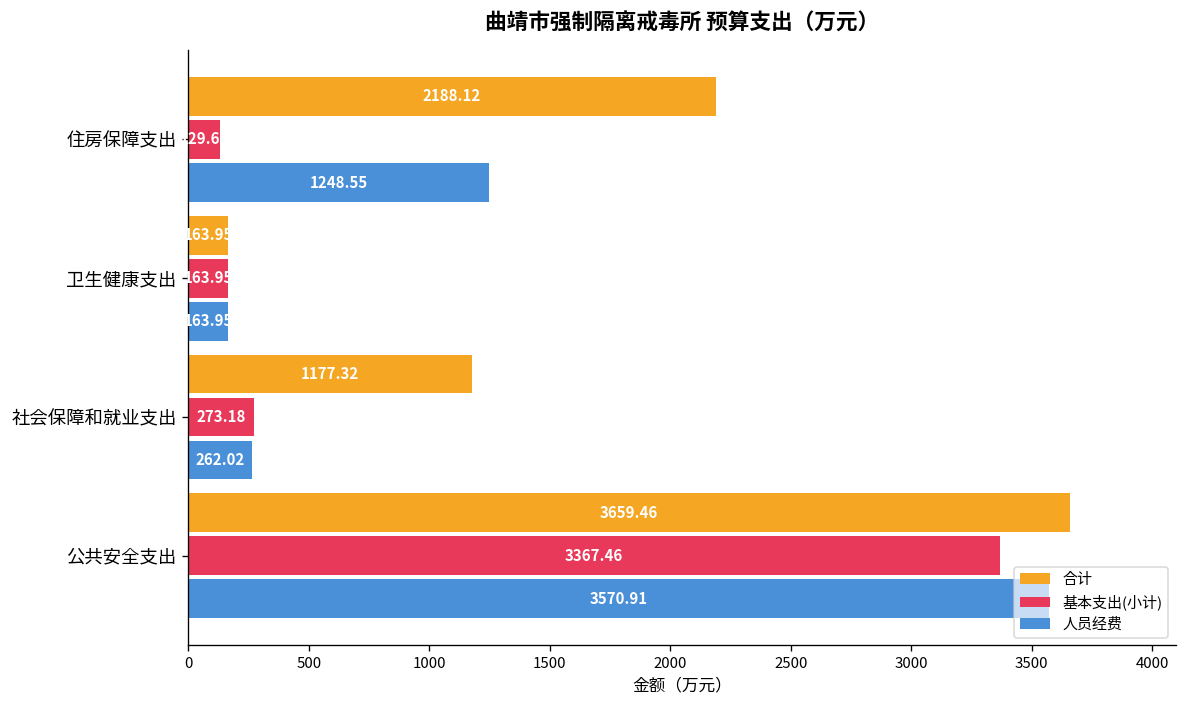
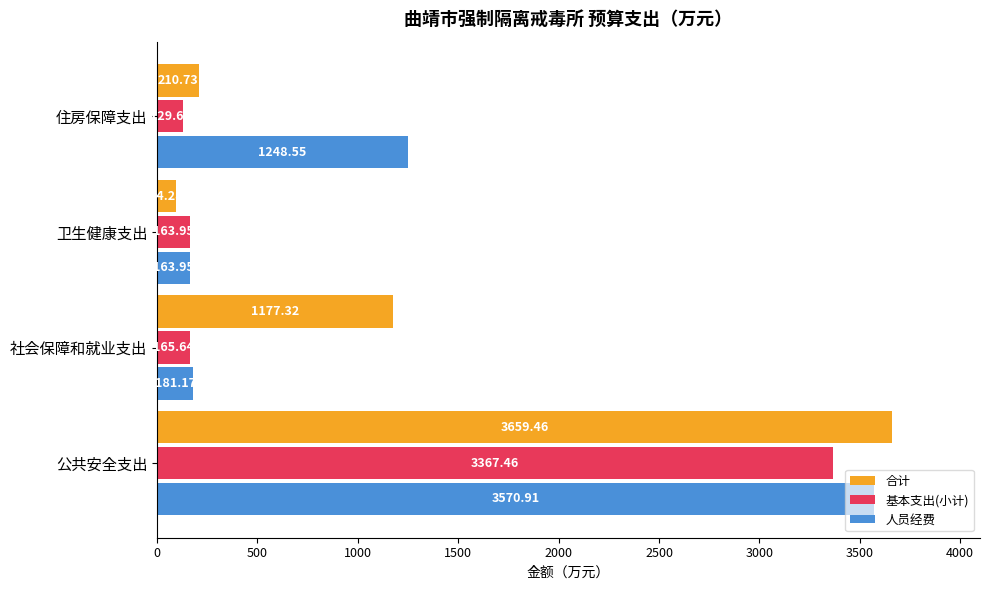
合计, 住房保障支出: 2188.12 -> 210.73
合计, 卫生健康支出: 163.95 -> 94.28
基本支出(小计), 社会保障和就业支出: 273.18 -> 165.64
人员经费, 社会保障和就业支出: 262.02 -> 181.17
